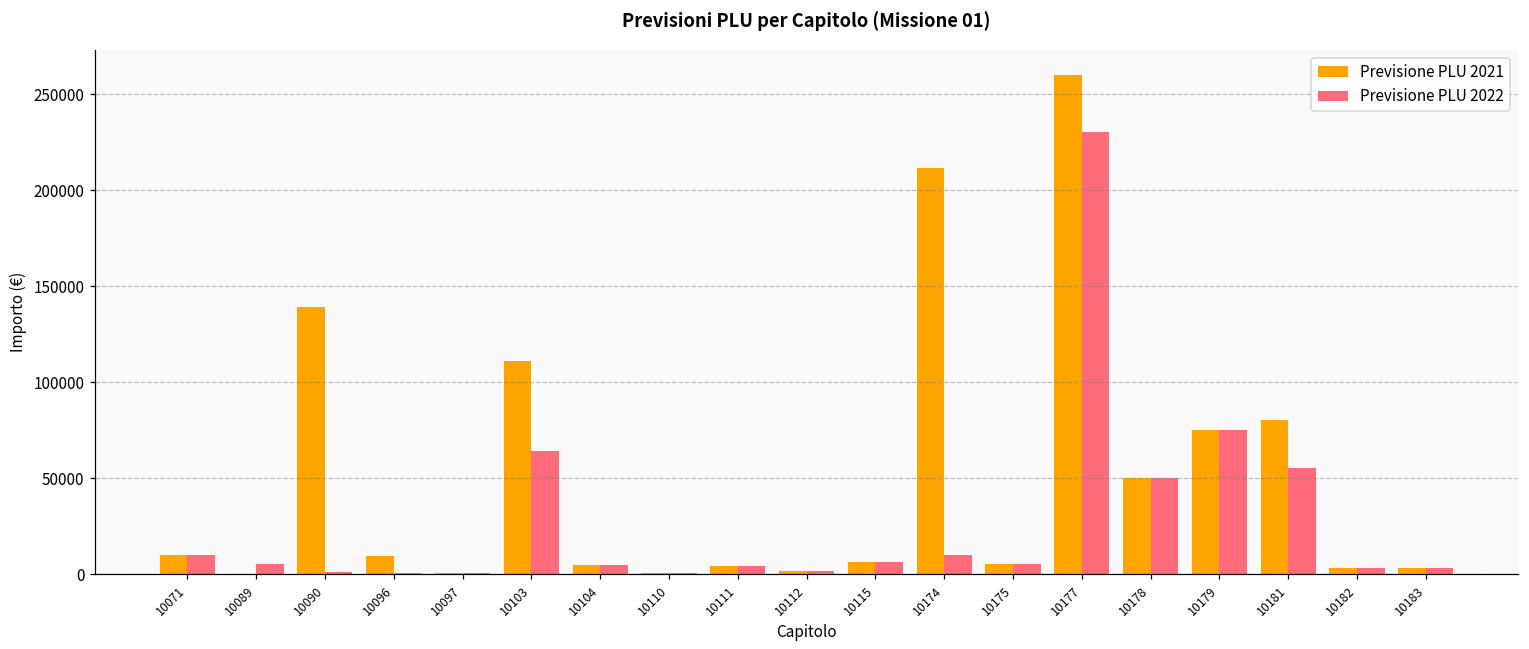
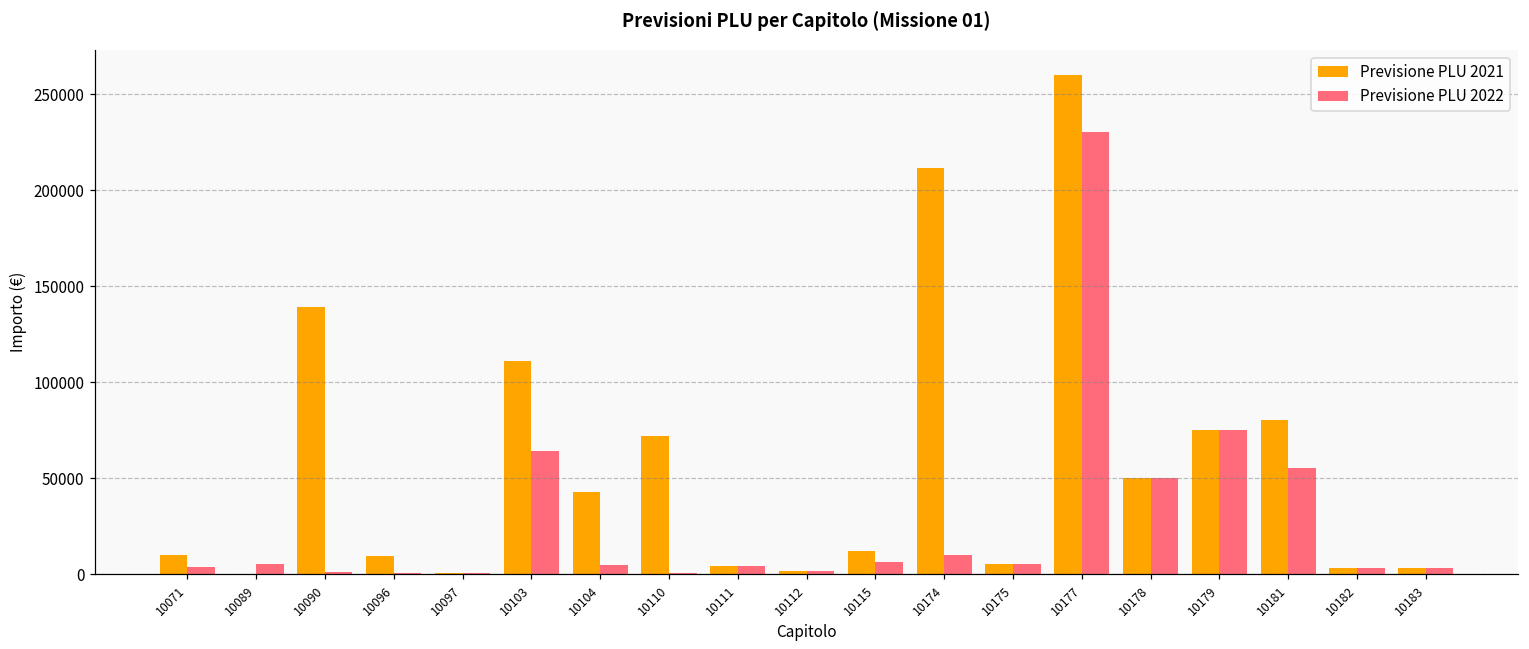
Previsione PLU 2022, 10071: 10000 -> 3000
Previsione PLU 2021, 10104: 5000 -> 43000
Previsione PLU 2021, 10110: 1000 -> 72000
Previsione PLU 2021, 10115: 7000 -> 12000
